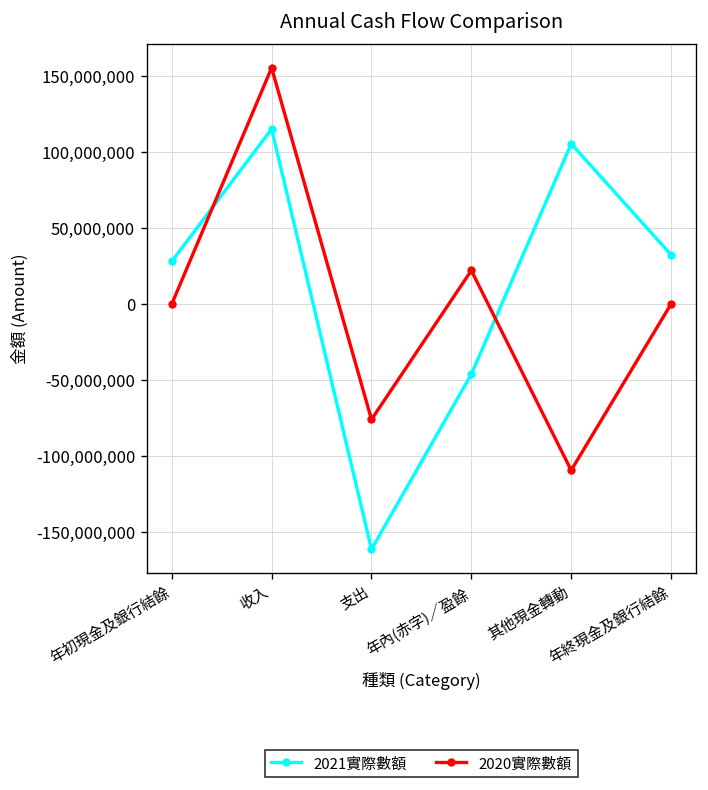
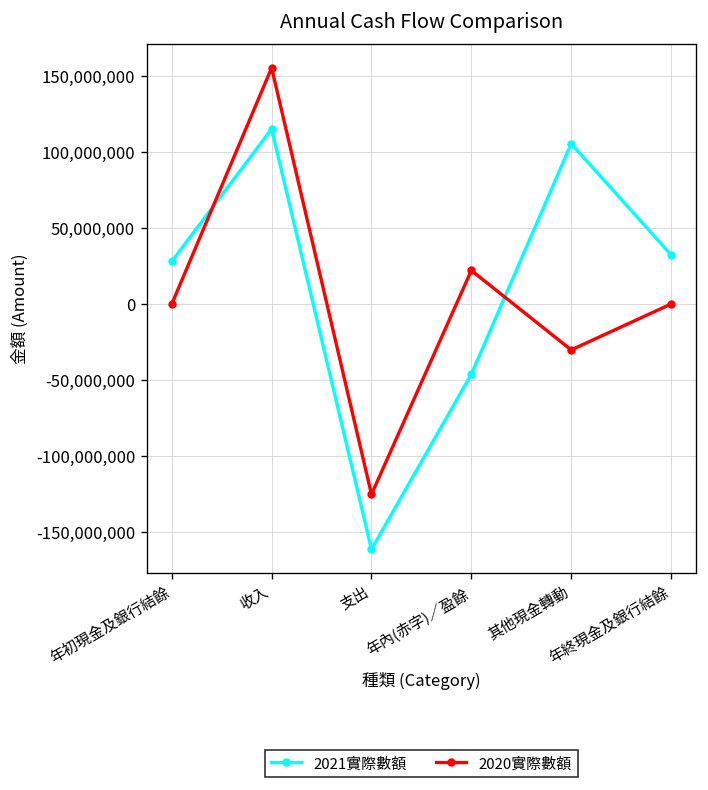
2020實際數額, 支出: -76,000,000 -> -125,000,000
2020實際數額, 其他現金轉動: -109,000,000 -> -30,000,000
